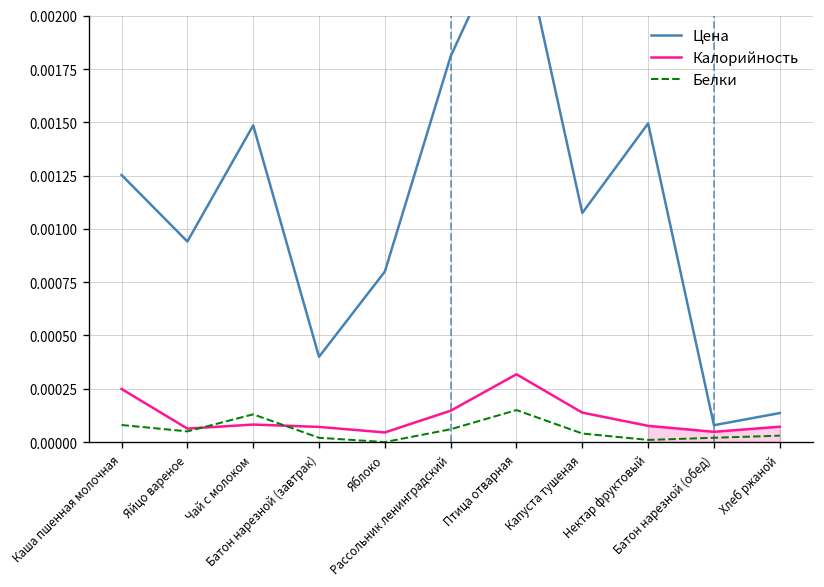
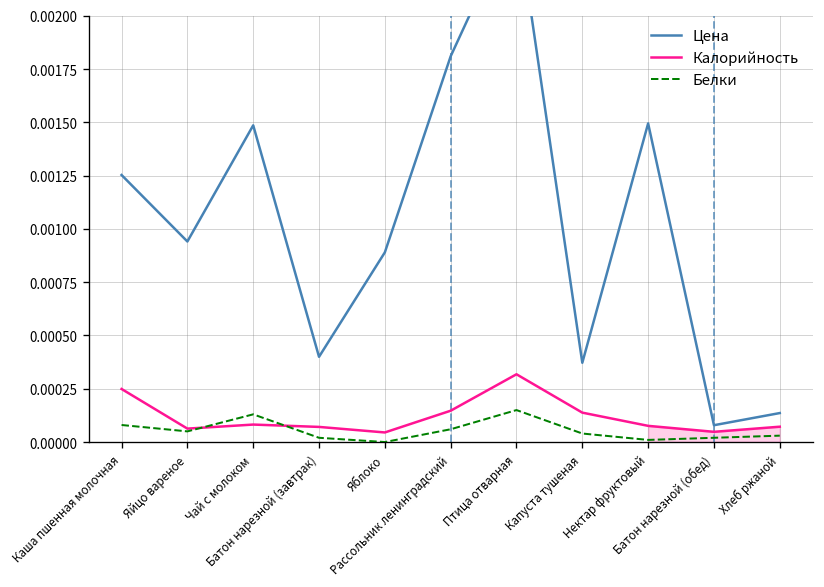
Цена, Яблоко: 0.00080 -> 0.00089
Цена, Капуста тушеная: 0.00108 -> 0.00037
